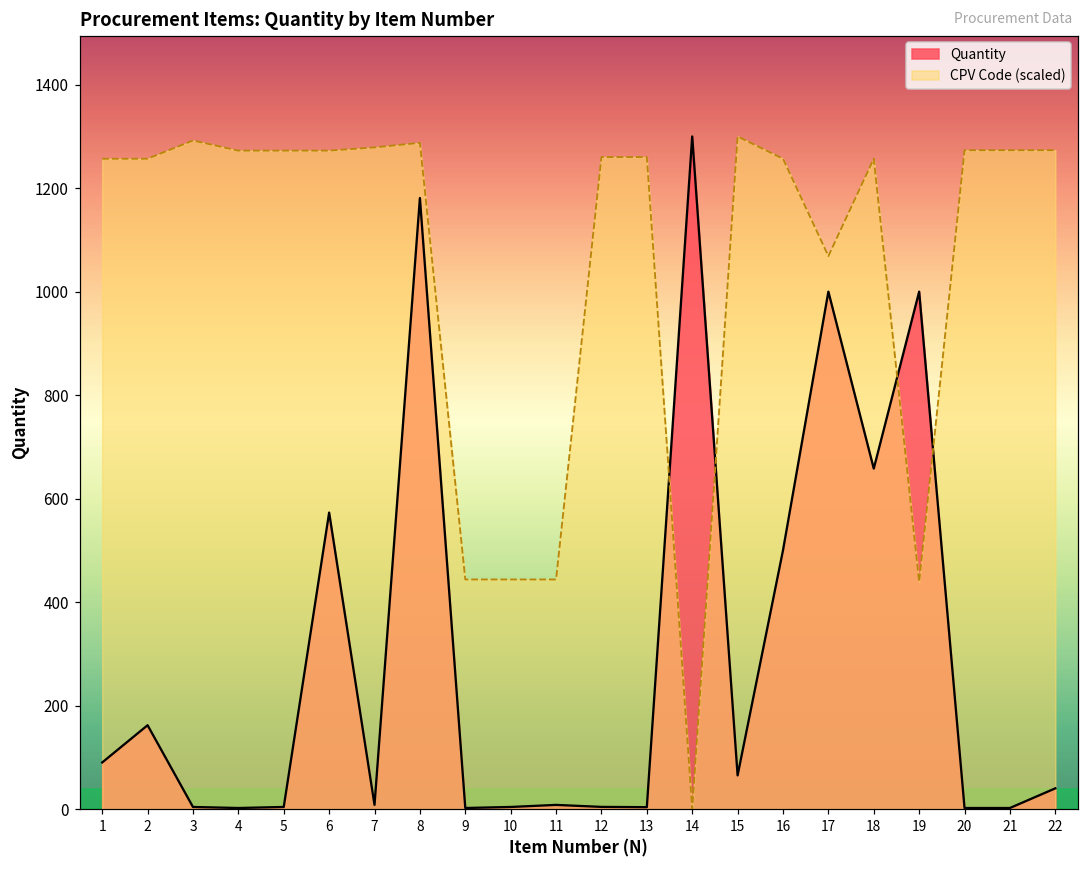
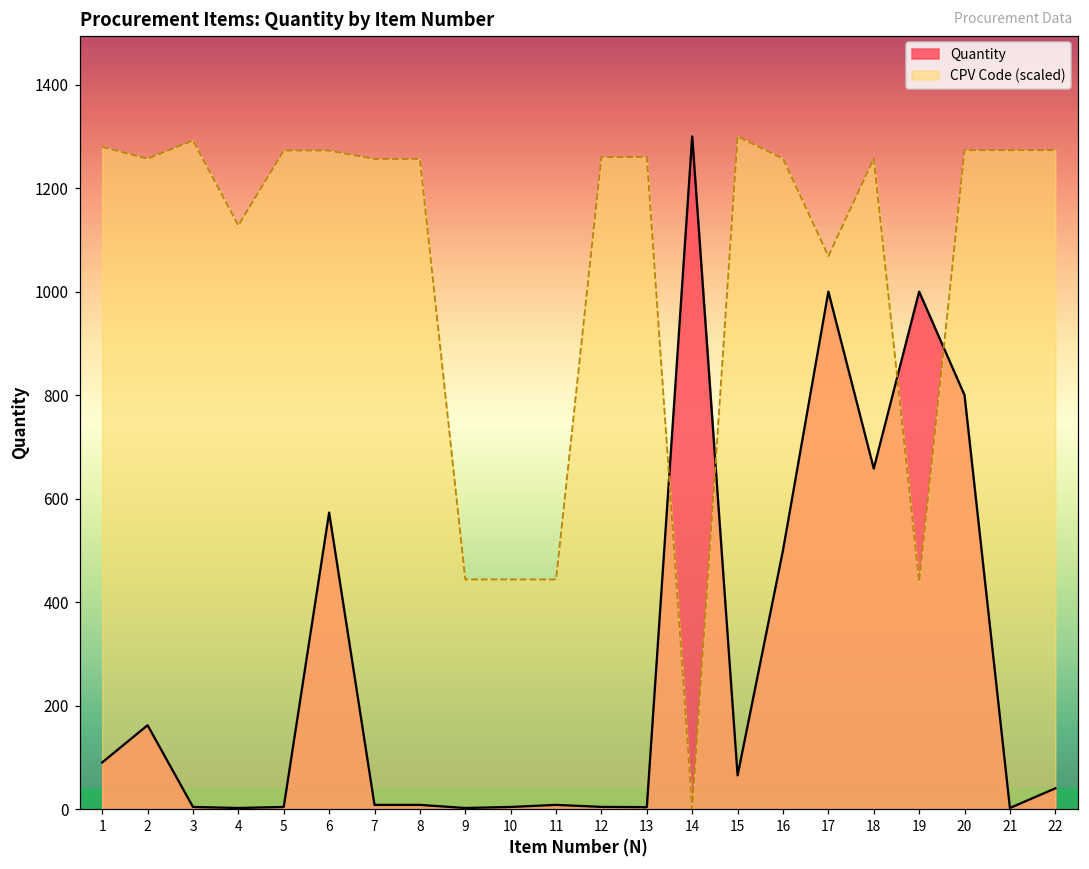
CPV Code (scaled), 1: 1260 -> 1280
CPV Code (scaled), 4: 1270 -> 1130
CPV Code (scaled), 7: 1280 -> 1260
Quantity, 8: 1180 -> 10
CPV Code (scaled), 8: 1290 -> 1260
Quantity, 20: 0 -> 800
